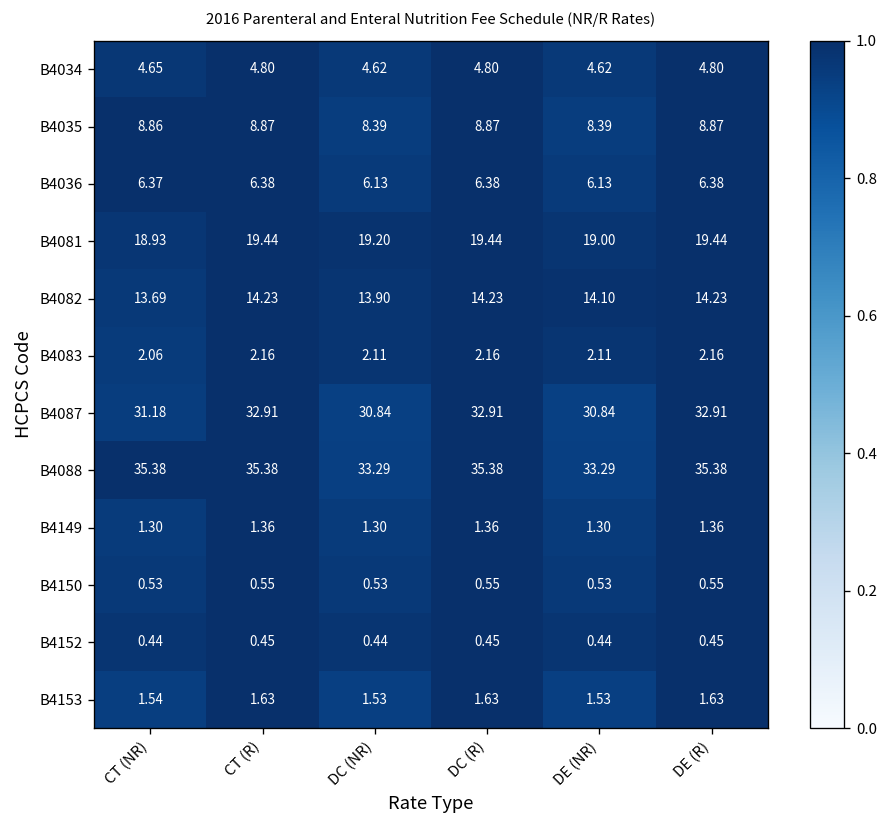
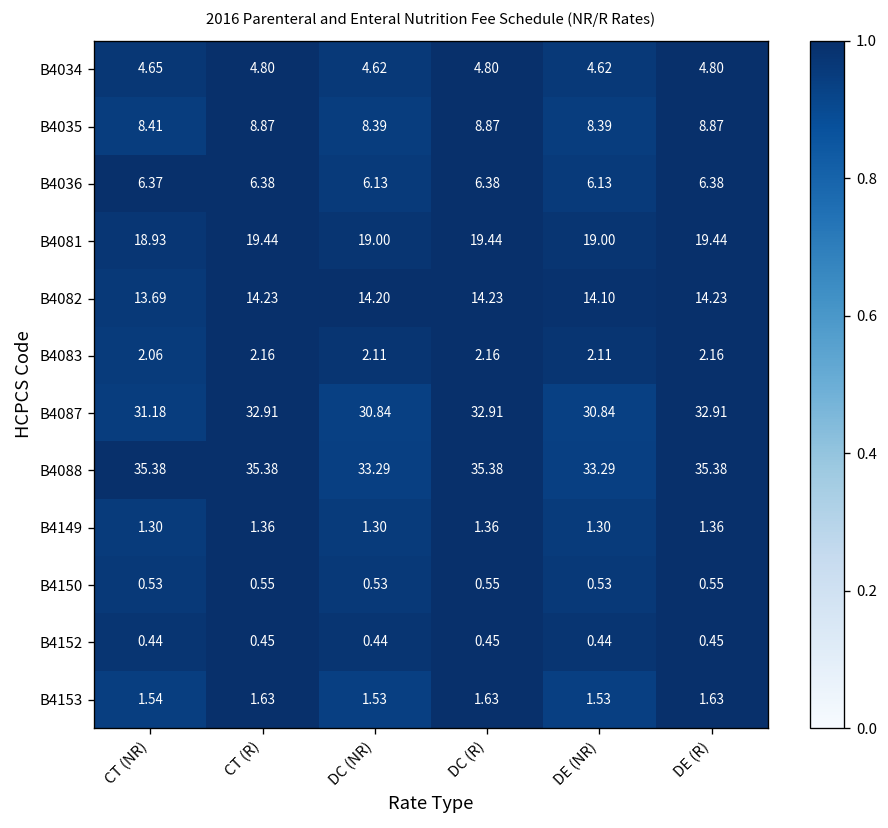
B4035, CT (NR): 8.86 -> 8.41
B4081, DC (NR): 19.20 -> 19.00
B4082, DC (NR): 13.90 -> 14.20
